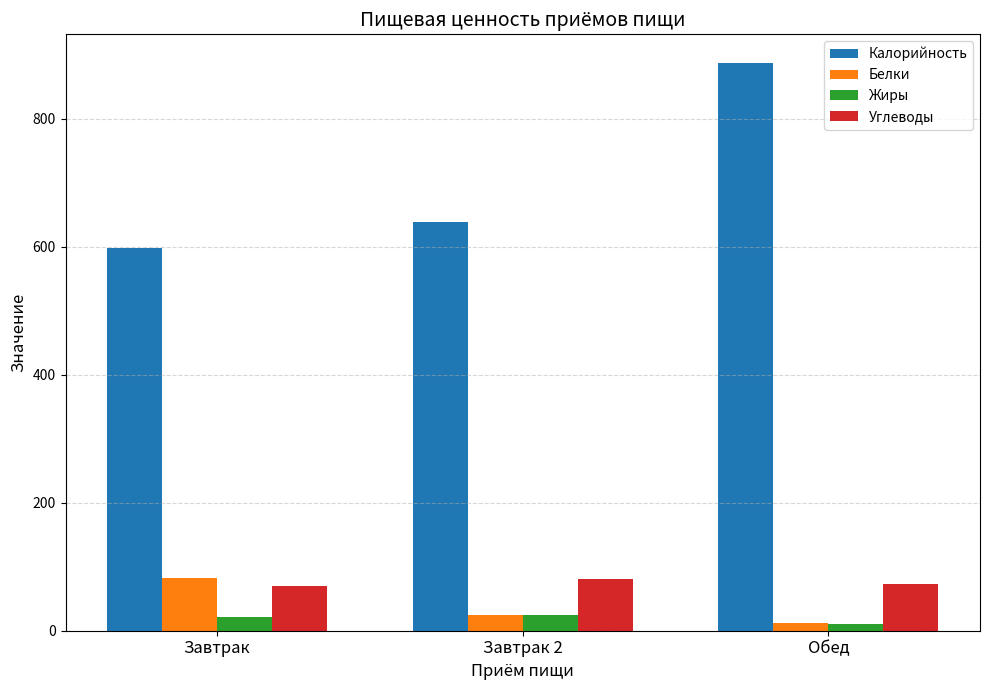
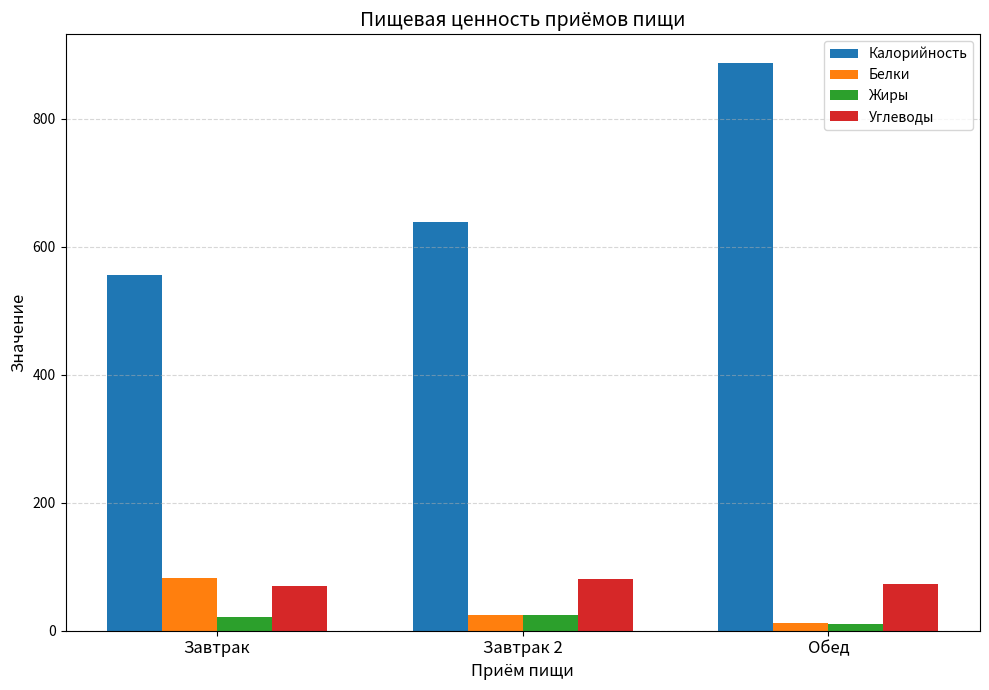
Калорийность, Завтрак: 600 -> 560
